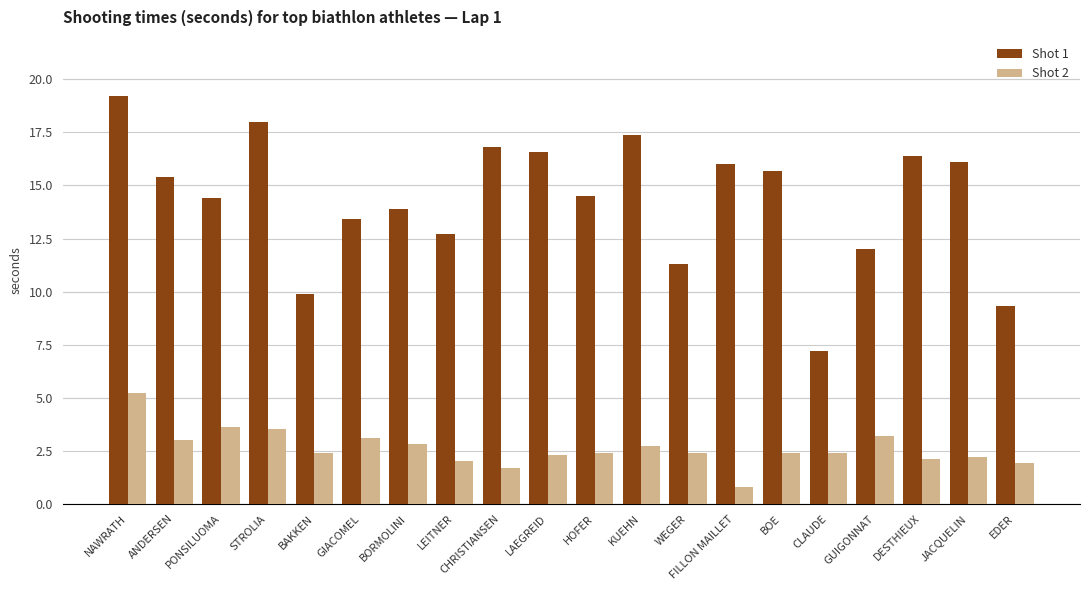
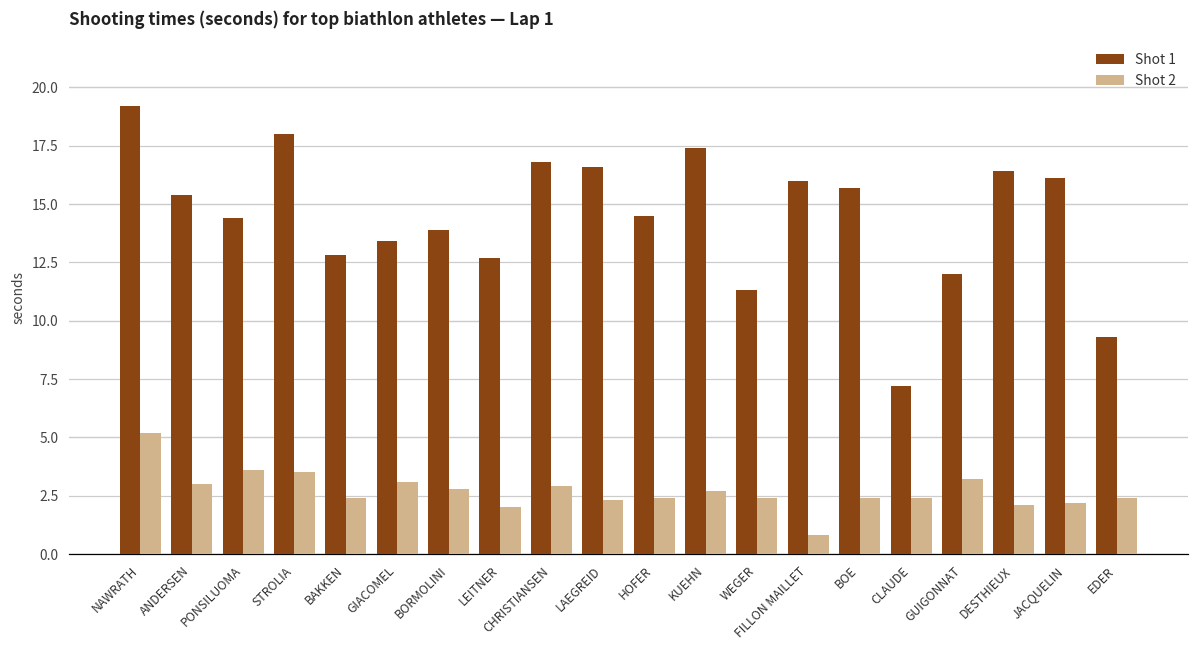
Shot 1, BAKKEN: 9.9 -> 12.8
Shot 2, CHRISTIANSEN: 1.7 -> 2.9
Shot 2, EDER: 1.9 -> 2.4
